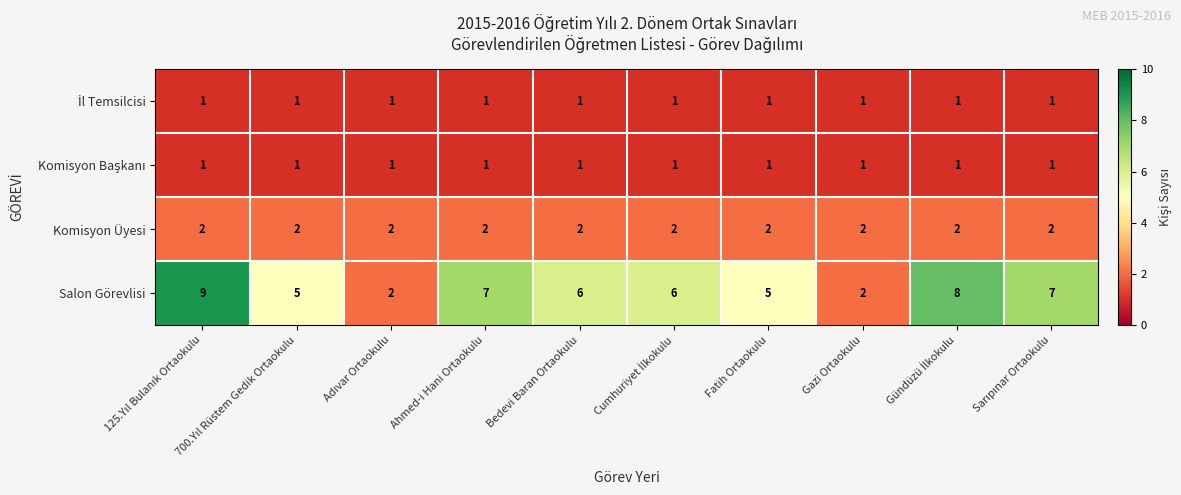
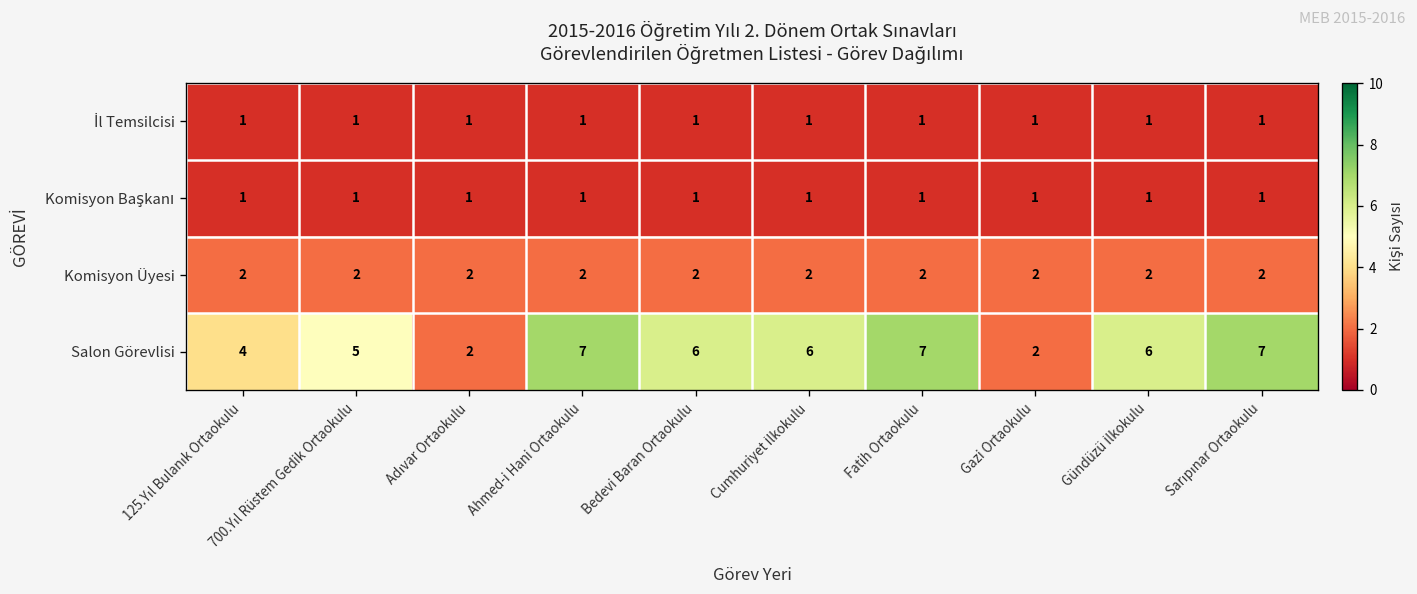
Salon Görevlisi, 125.Yıl Bulanık Ortaokulu: 9 -> 4
Salon Görevlisi, Fatih Ortaokulu: 5 -> 7
Salon Görevlisi, Gündüzü İlkokulu: 8 -> 6
